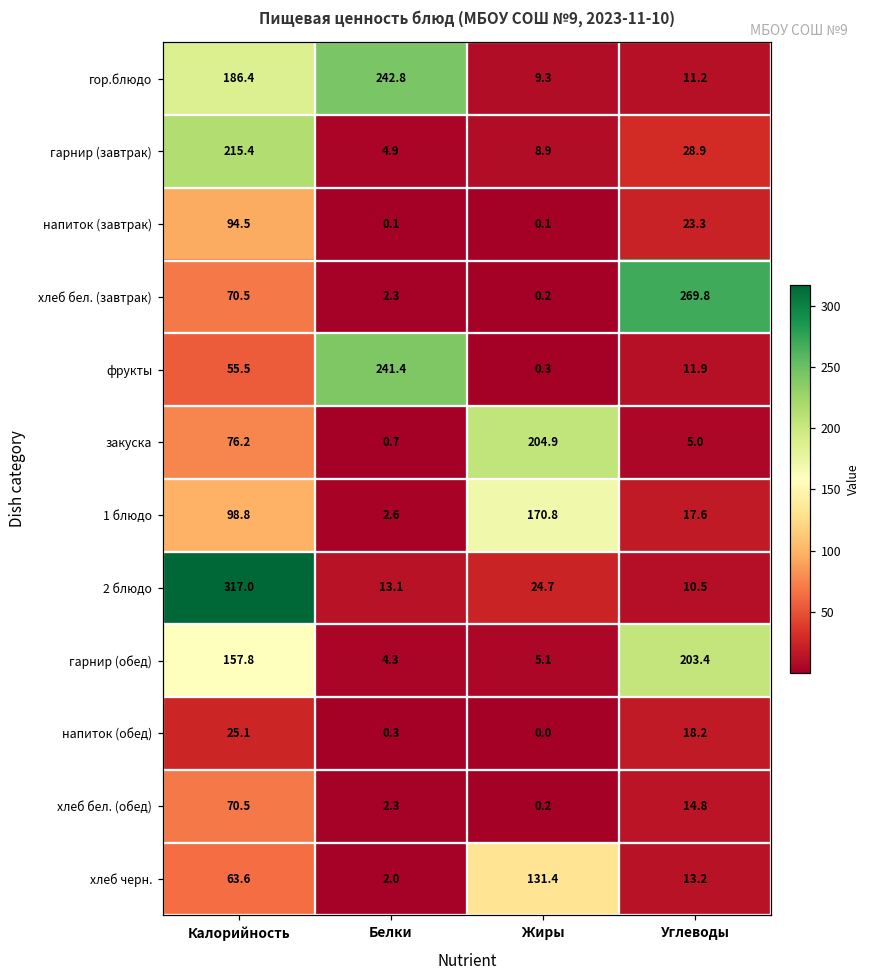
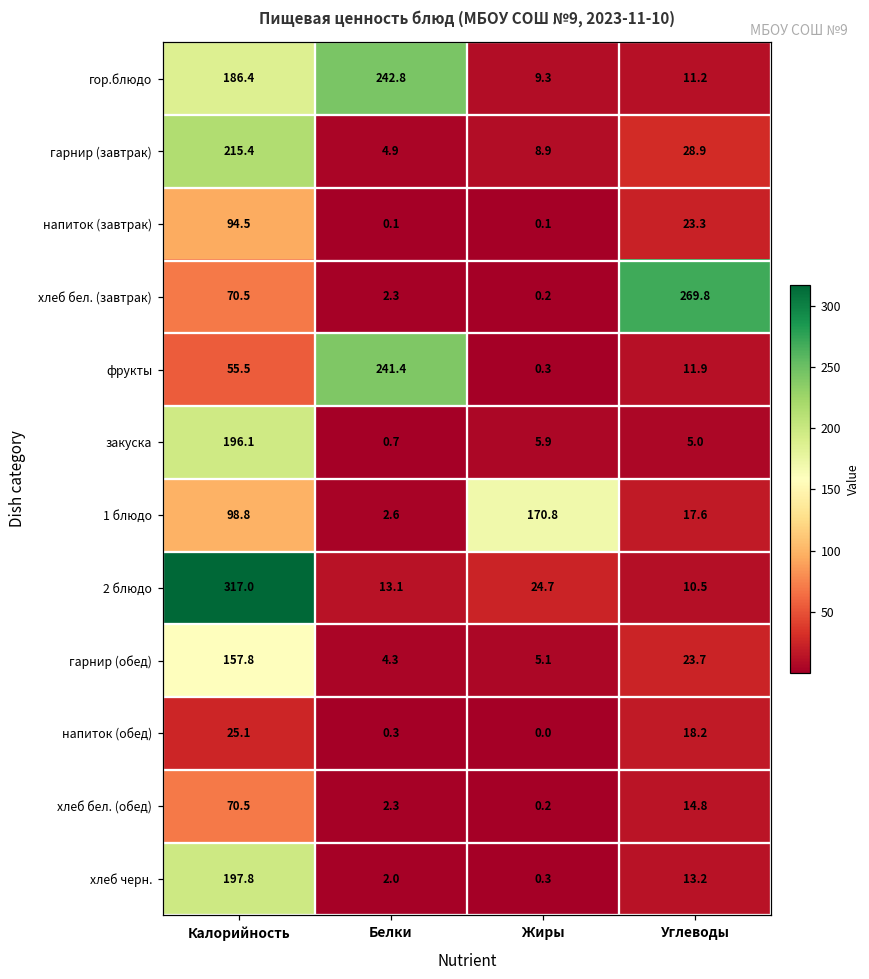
закуска, Калорийность: 76.2 -> 196.1
закуска, Жиры: 204.9 -> 5.9
гарнир (обед), Углеводы: 203.4 -> 23.7
хлеб черн., Калорийность: 63.6 -> 197.8
хлеб черн., Жиры: 131.4 -> 0.3
